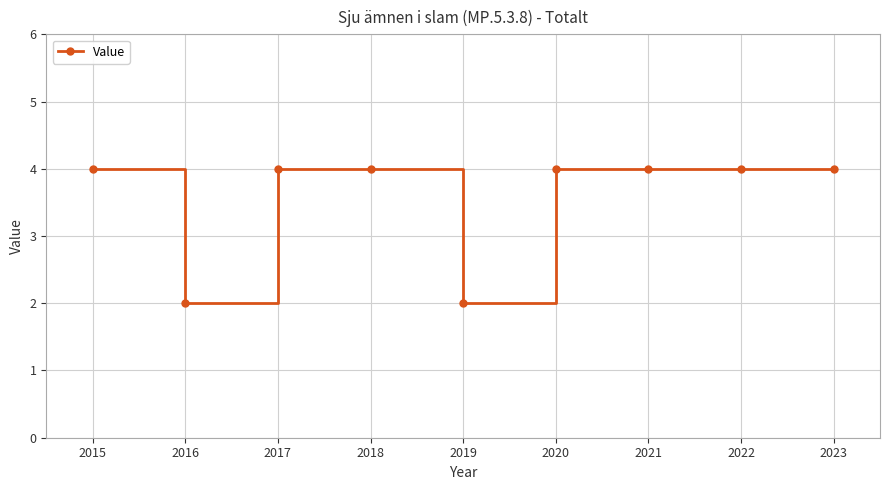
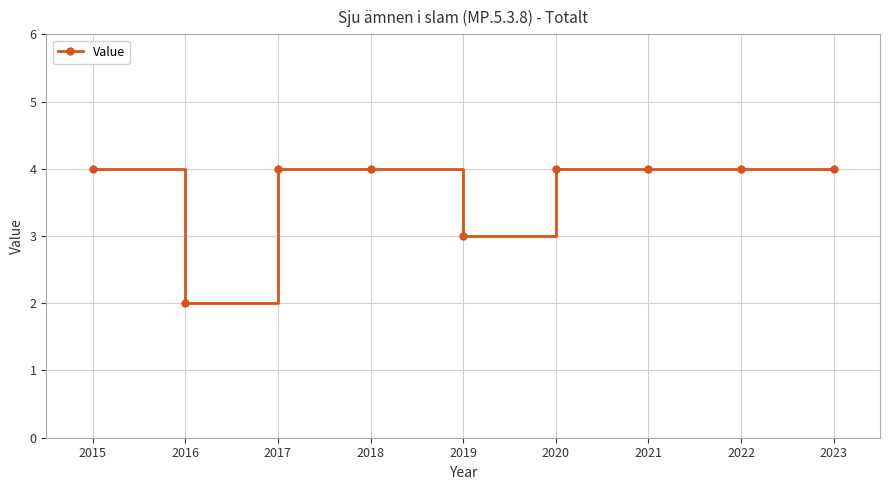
2019: 2 -> 3
